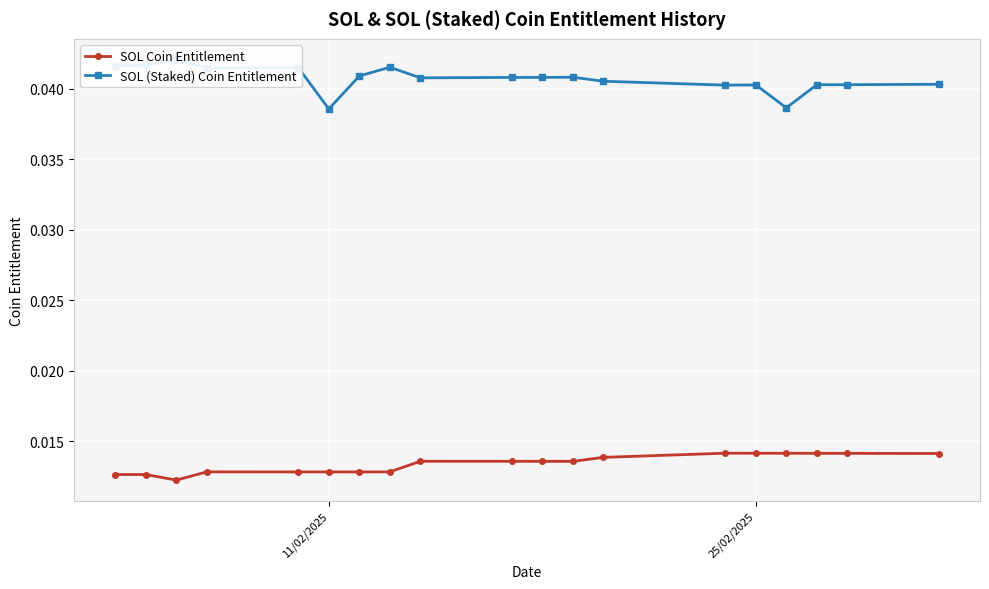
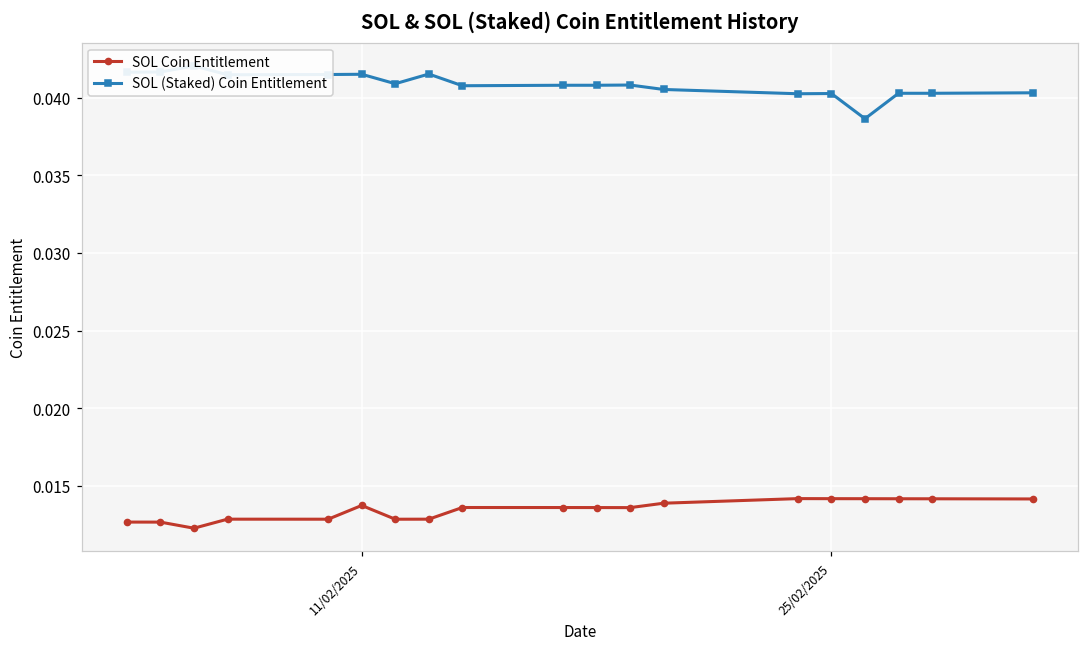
SOL Coin Entitlement, 11/02/2025: 0.0128 -> 0.0137
SOL (Staked) Coin Entitlement, 11/02/2025: 0.0386 -> 0.0415
